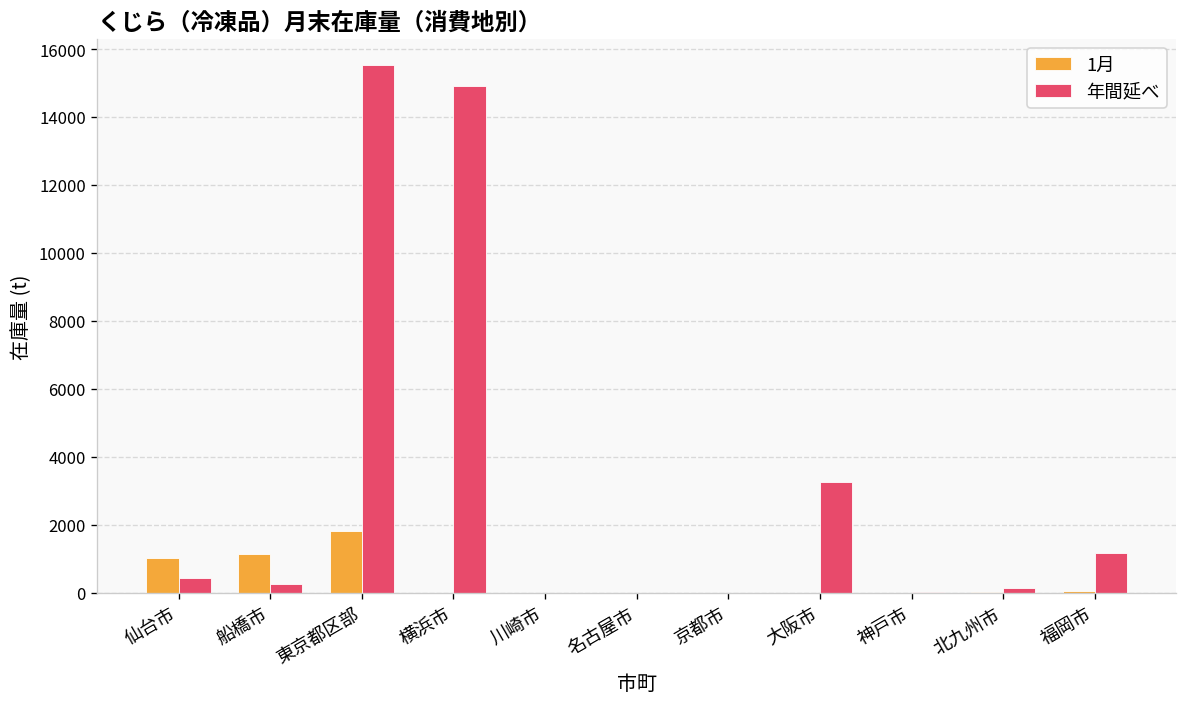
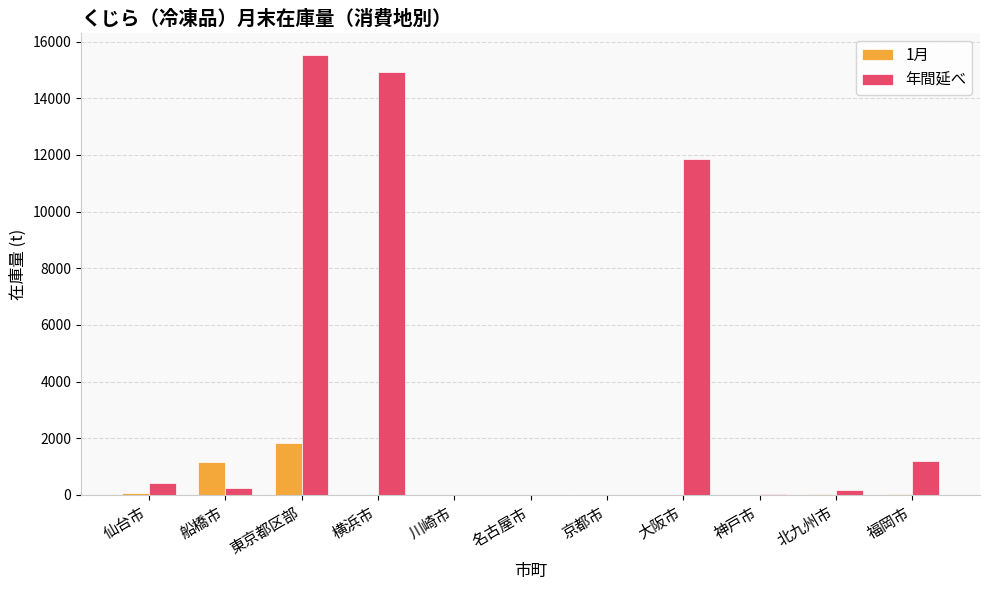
1月, 仙台市: 1000 -> 100
年間延べ, 大阪市: 3300 -> 11900
